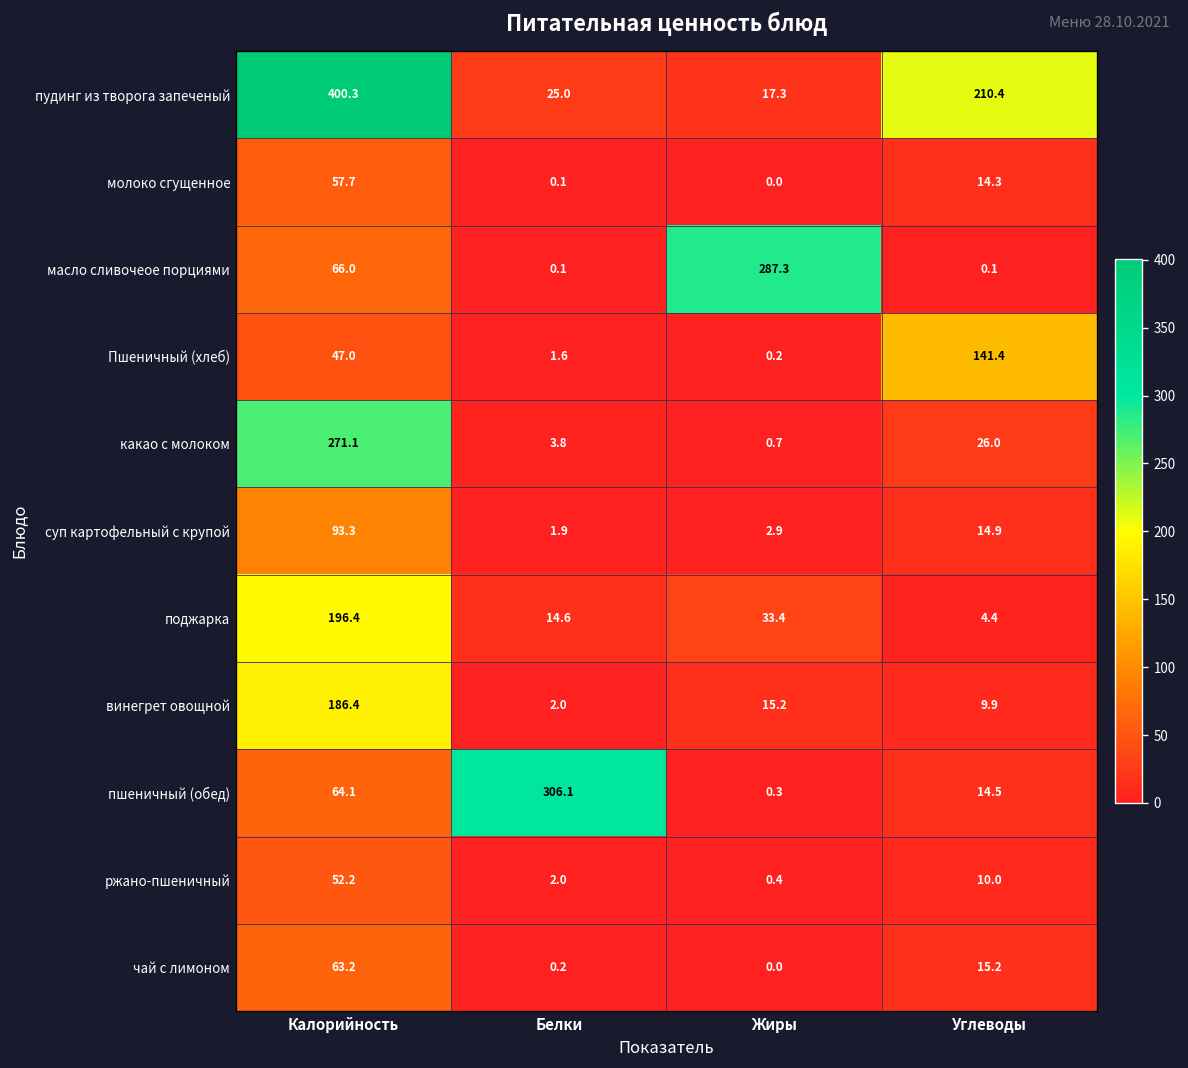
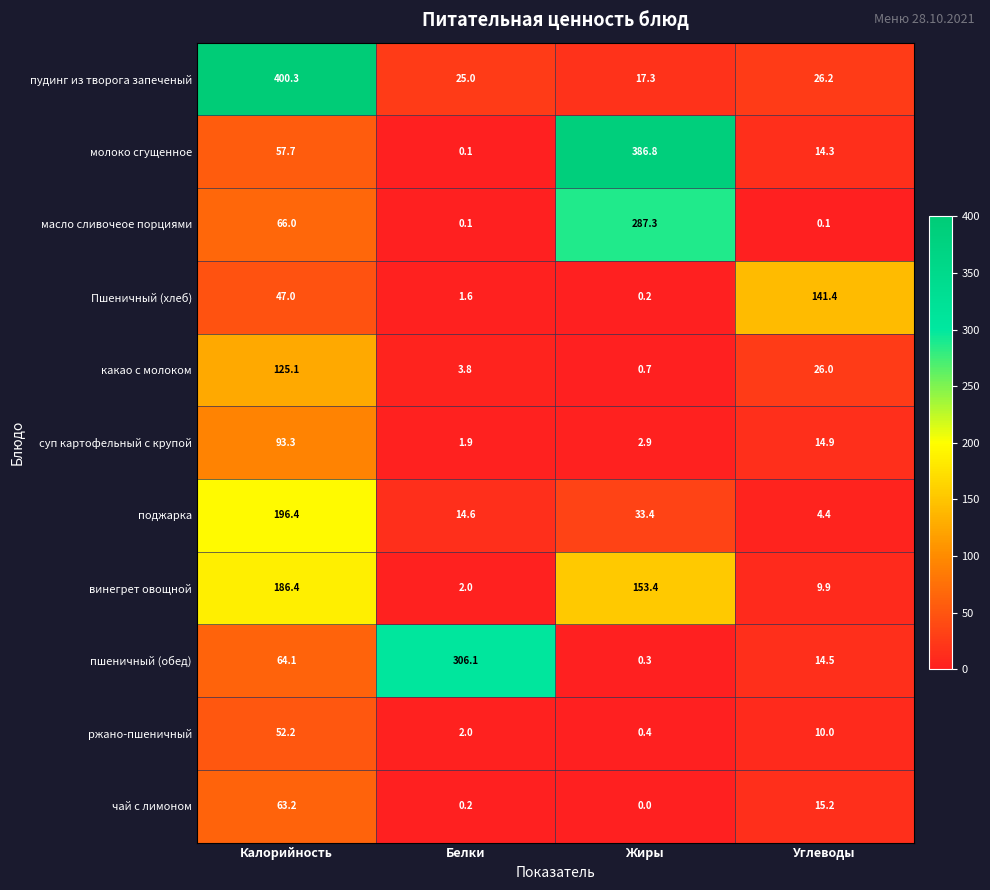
пудинг из творога запеченый, Углеводы: 210.4 -> 26.2
молоко сгущенное, Жиры: 0.0 -> 386.8
какао с молоком, Калорийность: 271.1 -> 125.1
винегрет овощной, Жиры: 15.2 -> 153.4
